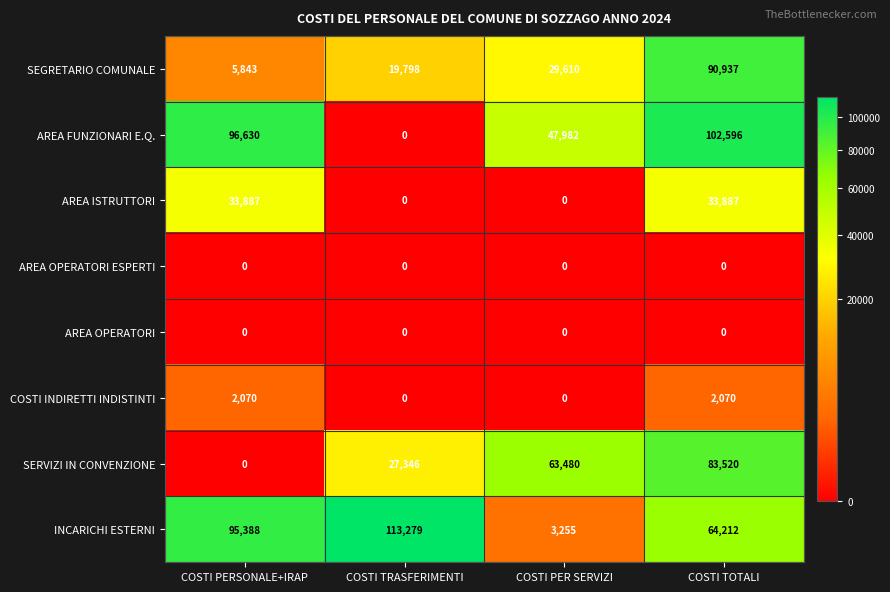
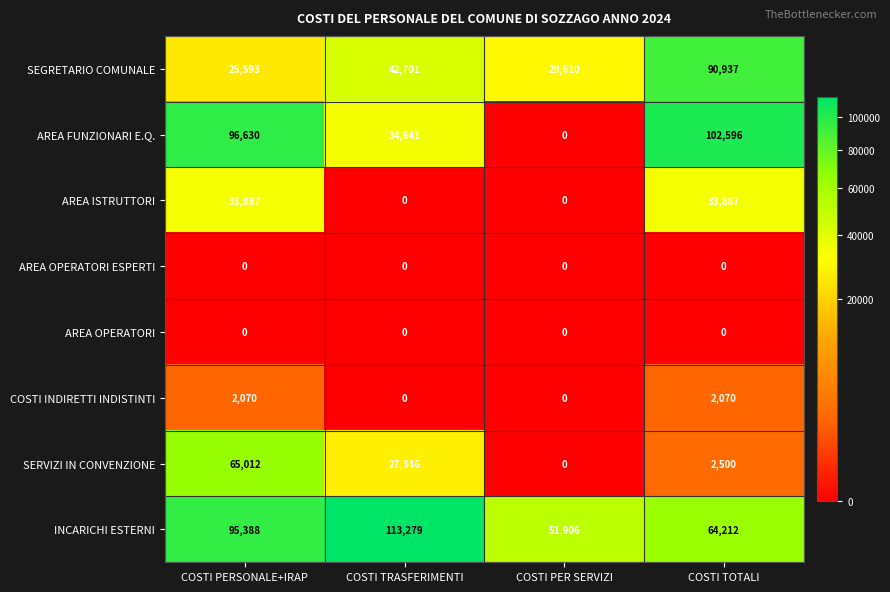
SEGRETARIO COMUNALE, COSTI PERSONALE+IRAP: 5,843 -> 25,593
SEGRETARIO COMUNALE, COSTI TRASFERIMENTI: 19,798 -> 42,701
AREA FUNZIONARI E.Q., COSTI TRASFERIMENTI: 0 -> 34,641
AREA FUNZIONARI E.Q., COSTI PER SERVIZI: 47,982 -> 0
SERVIZI IN CONVENZIONE, COSTI PERSONALE+IRAP: 0 -> 65,012
SERVIZI IN CONVENZIONE, COSTI PER SERVIZI: 63,480 -> 0
SERVIZI IN CONVENZIONE, COSTI TOTALI: 83,520 -> 2,500
INCARICHI ESTERNI, COSTI PER SERVIZI: 3,255 -> 51,906
